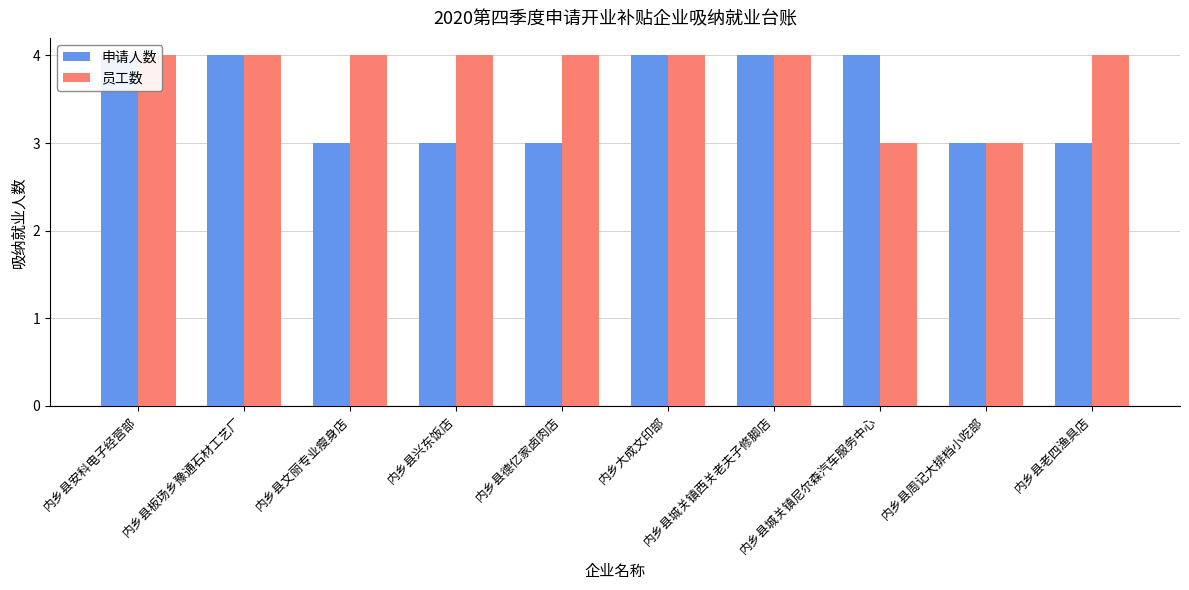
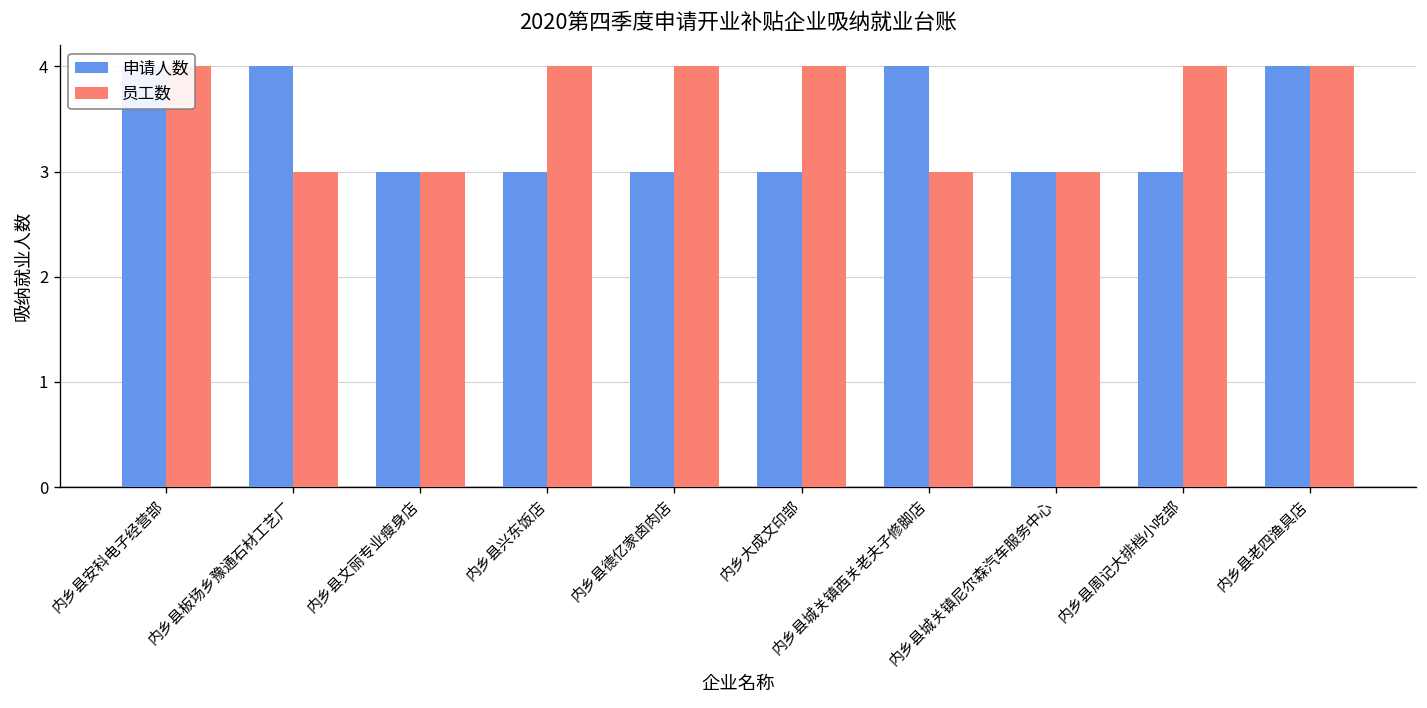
员工数, 内乡县板场乡豫通石材工艺厂: 4 -> 3
员工数, 内乡县文丽专业瘦身店: 4 -> 3
申请人数, 内乡大成文印部: 4 -> 3
员工数, 内乡县城关镇西关老夫子修脚店: 4 -> 3
申请人数, 内乡县城关镇尼尔森汽车服务中心: 4 -> 3
员工数, 内乡县周记大排档小吃部: 3 -> 4
申请人数, 内乡县老四渔具店: 3 -> 4
